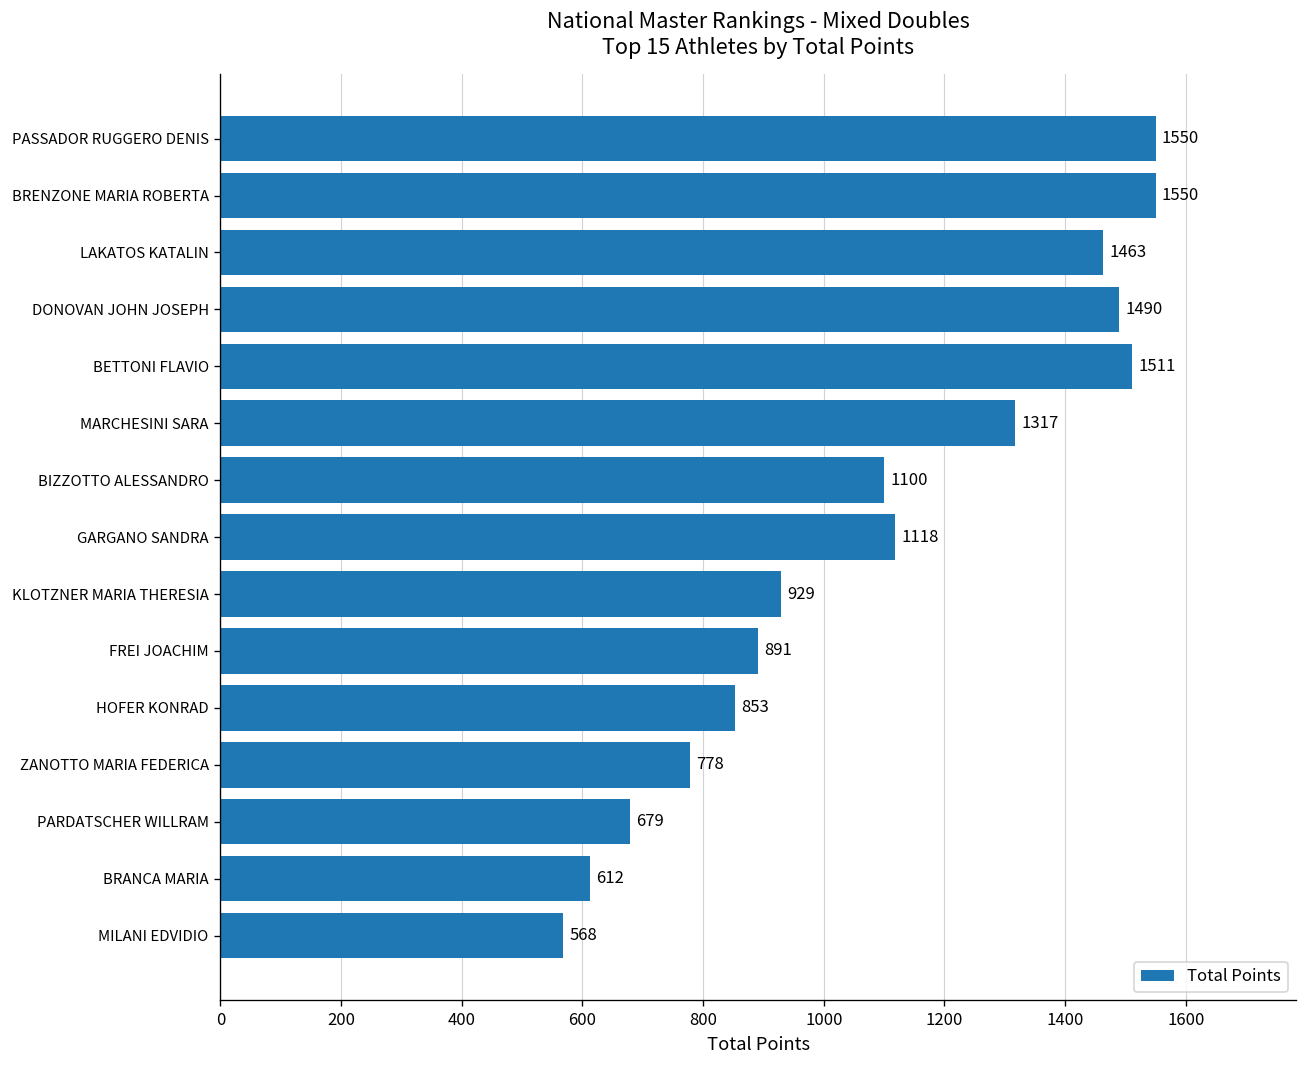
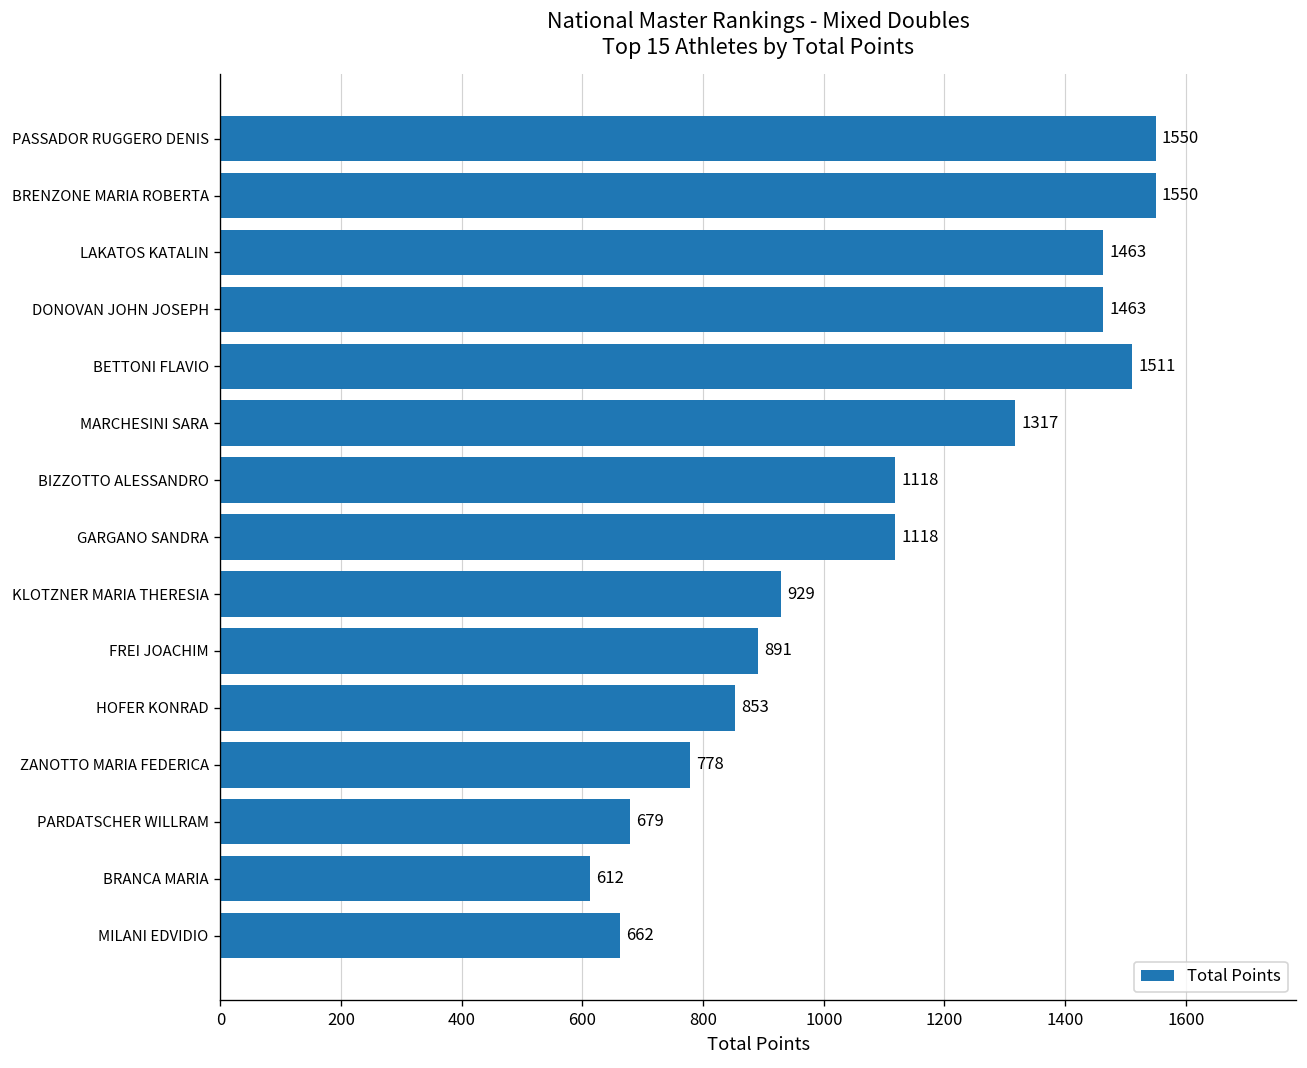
DONOVAN JOHN JOSEPH: 1490 -> 1463
BIZZOTTO ALESSANDRO: 1100 -> 1118
MILANI EDVIDIO: 568 -> 662
